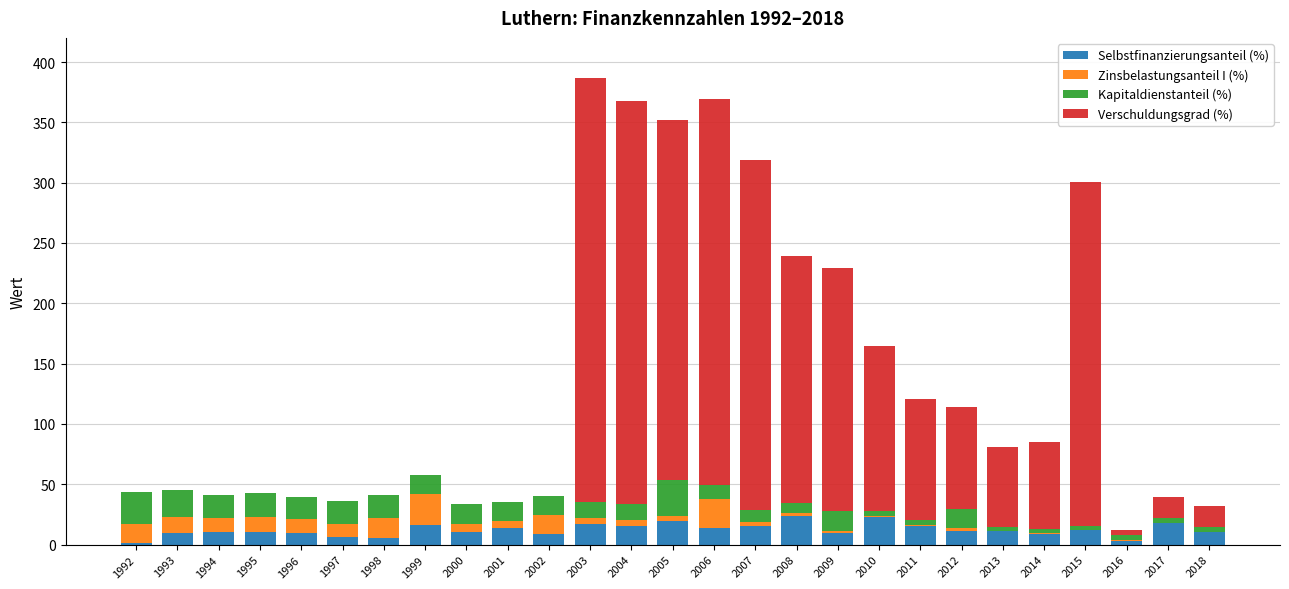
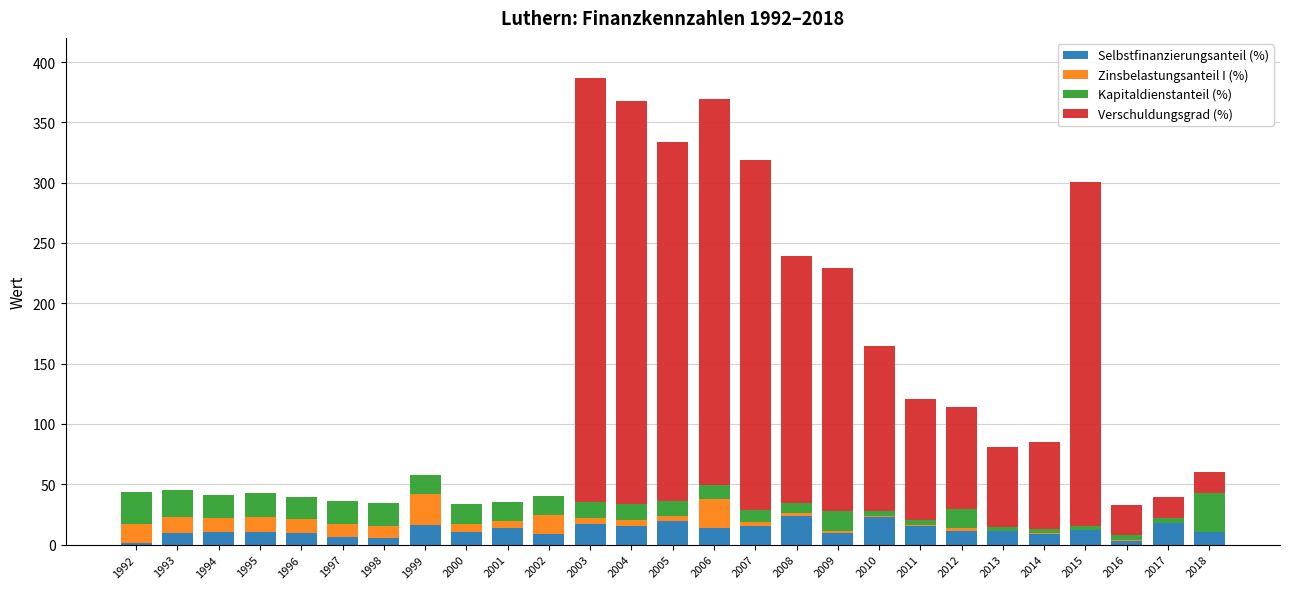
Zinsbelastungsanteil I (%), 1998: 16 -> 9
Kapitaldienstanteil (%), 2005: 30 -> 12
Verschuldungsgrad (%), 2016: 4 -> 25
Kapitaldienstanteil (%), 2018: 4 -> 32
